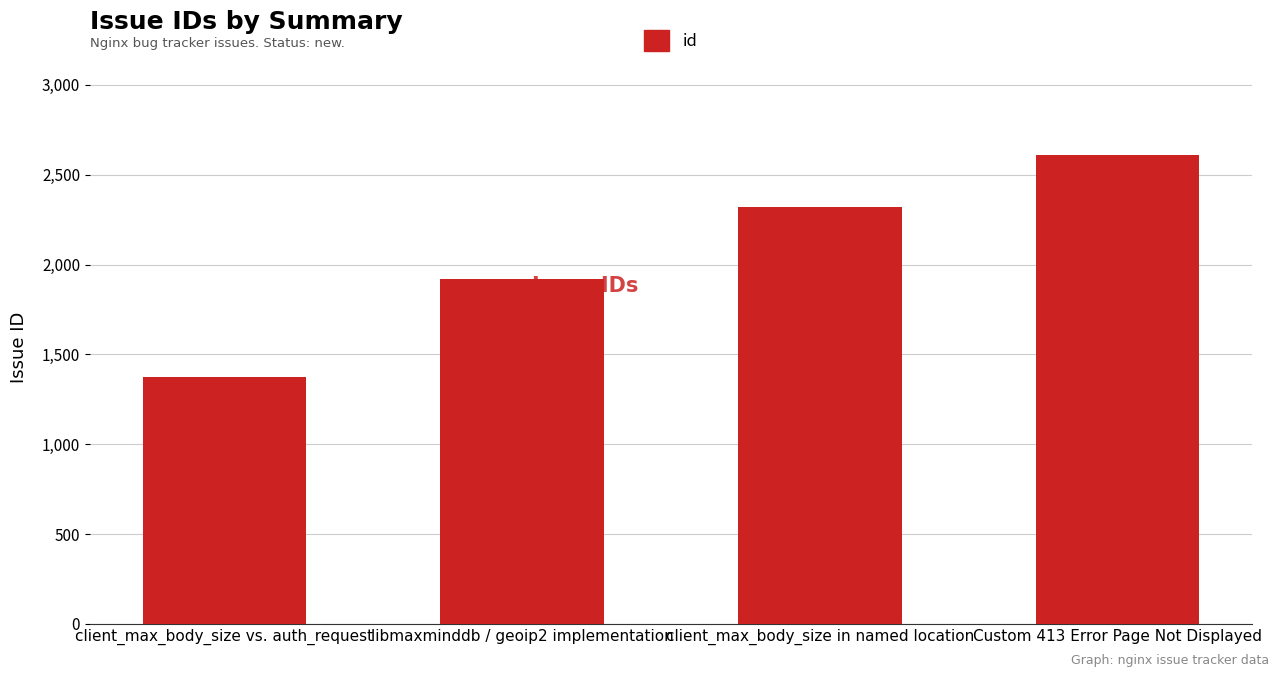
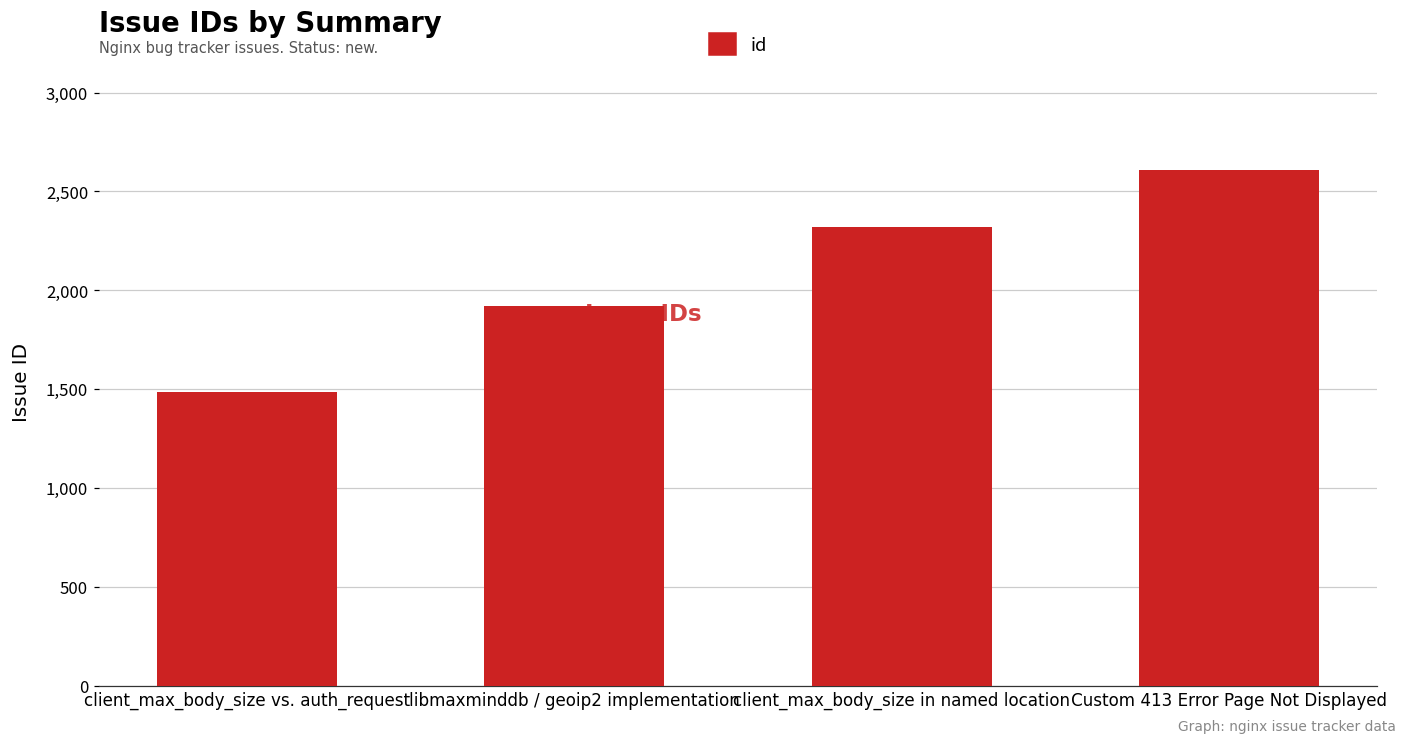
client_max_body_size vs. auth_request: 1,380 -> 1,480
